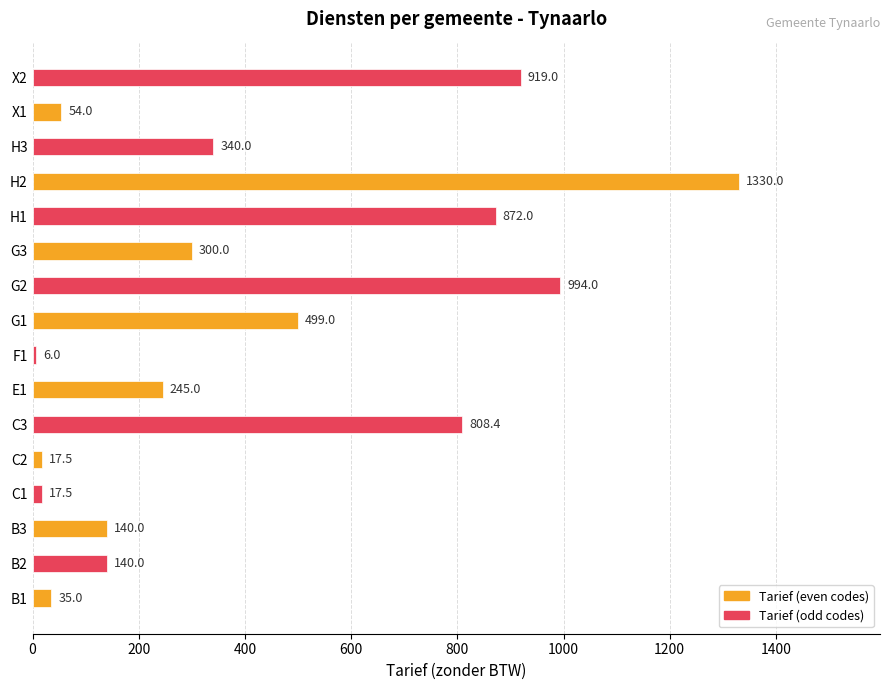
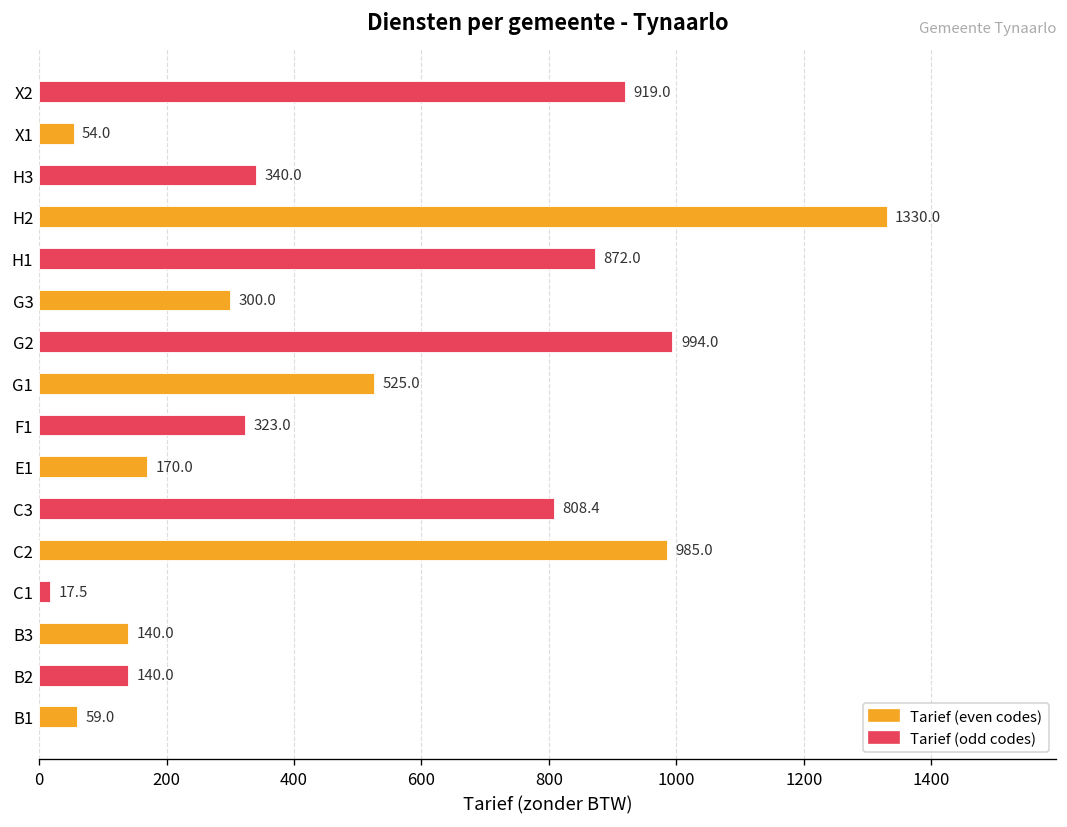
G1: 499.0 -> 525.0
F1: 6.0 -> 323.0
E1: 245.0 -> 170.0
C2: 17.5 -> 985.0
B1: 35.0 -> 59.0
